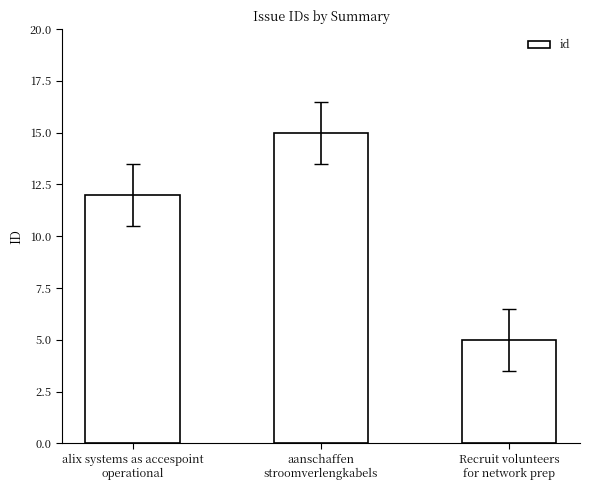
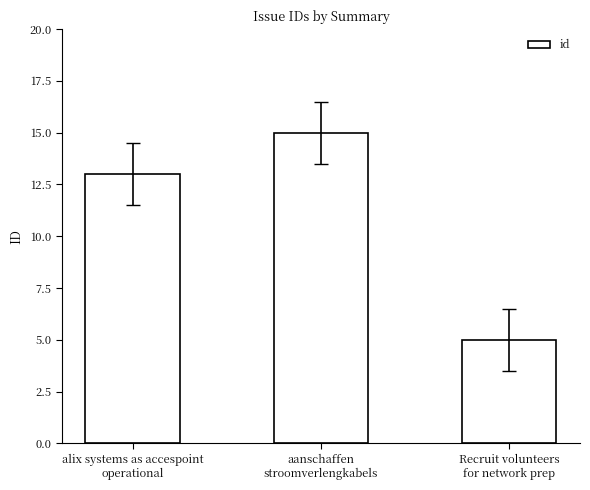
id, alix systems as accespoint operational: 12 -> 13
